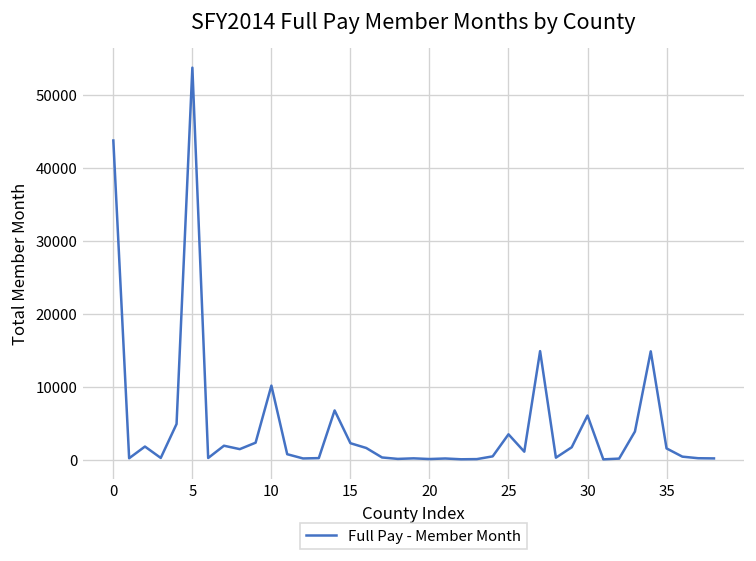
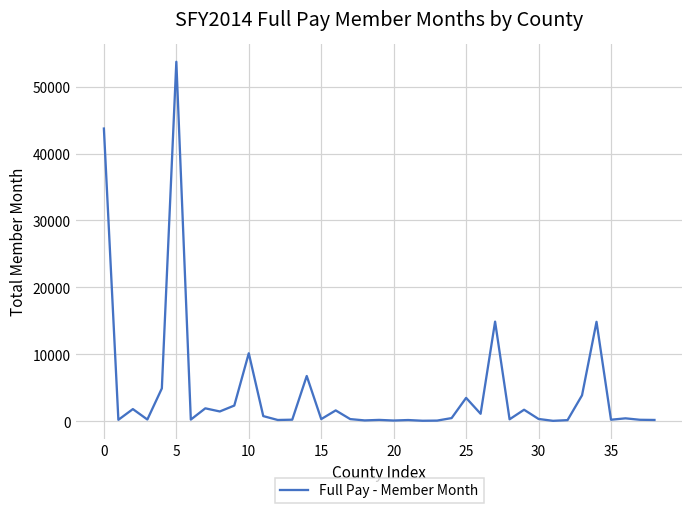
15: 2000 -> 0
30: 6000 -> 0
35: 2000 -> 0
